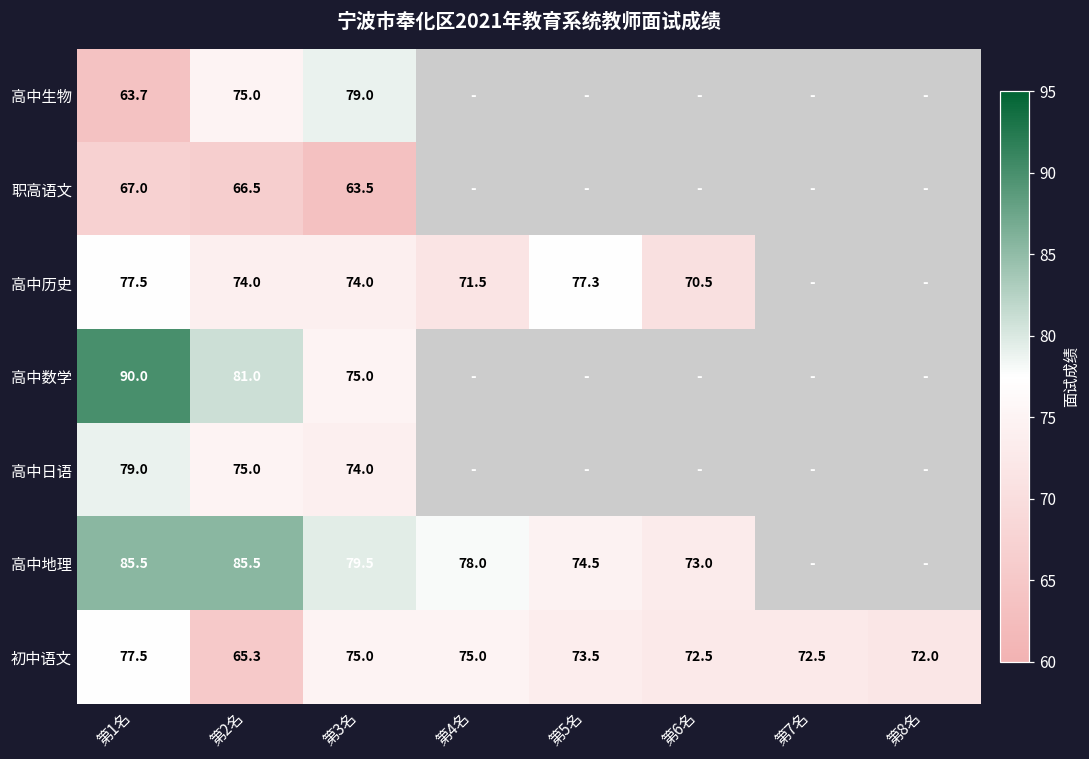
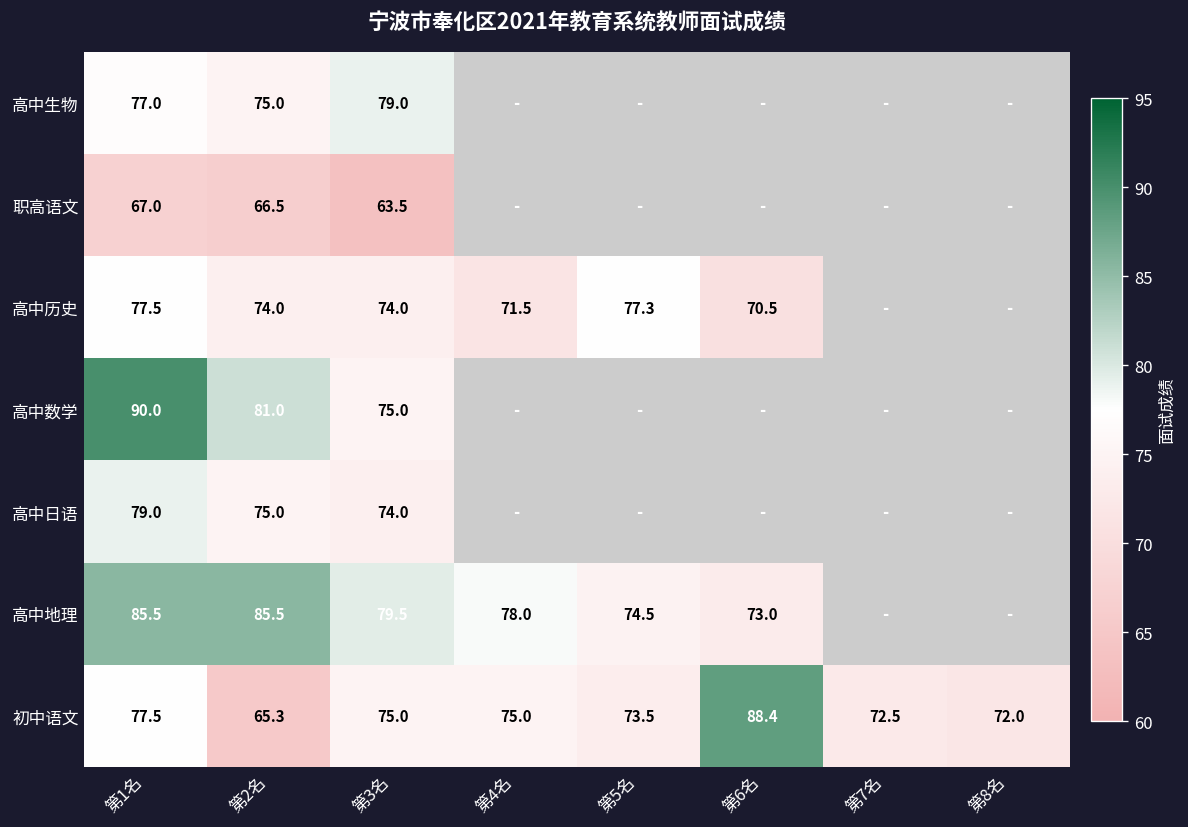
高中生物, 第1名: 63.7 -> 77.0
初中语文, 第6名: 72.5 -> 88.4
